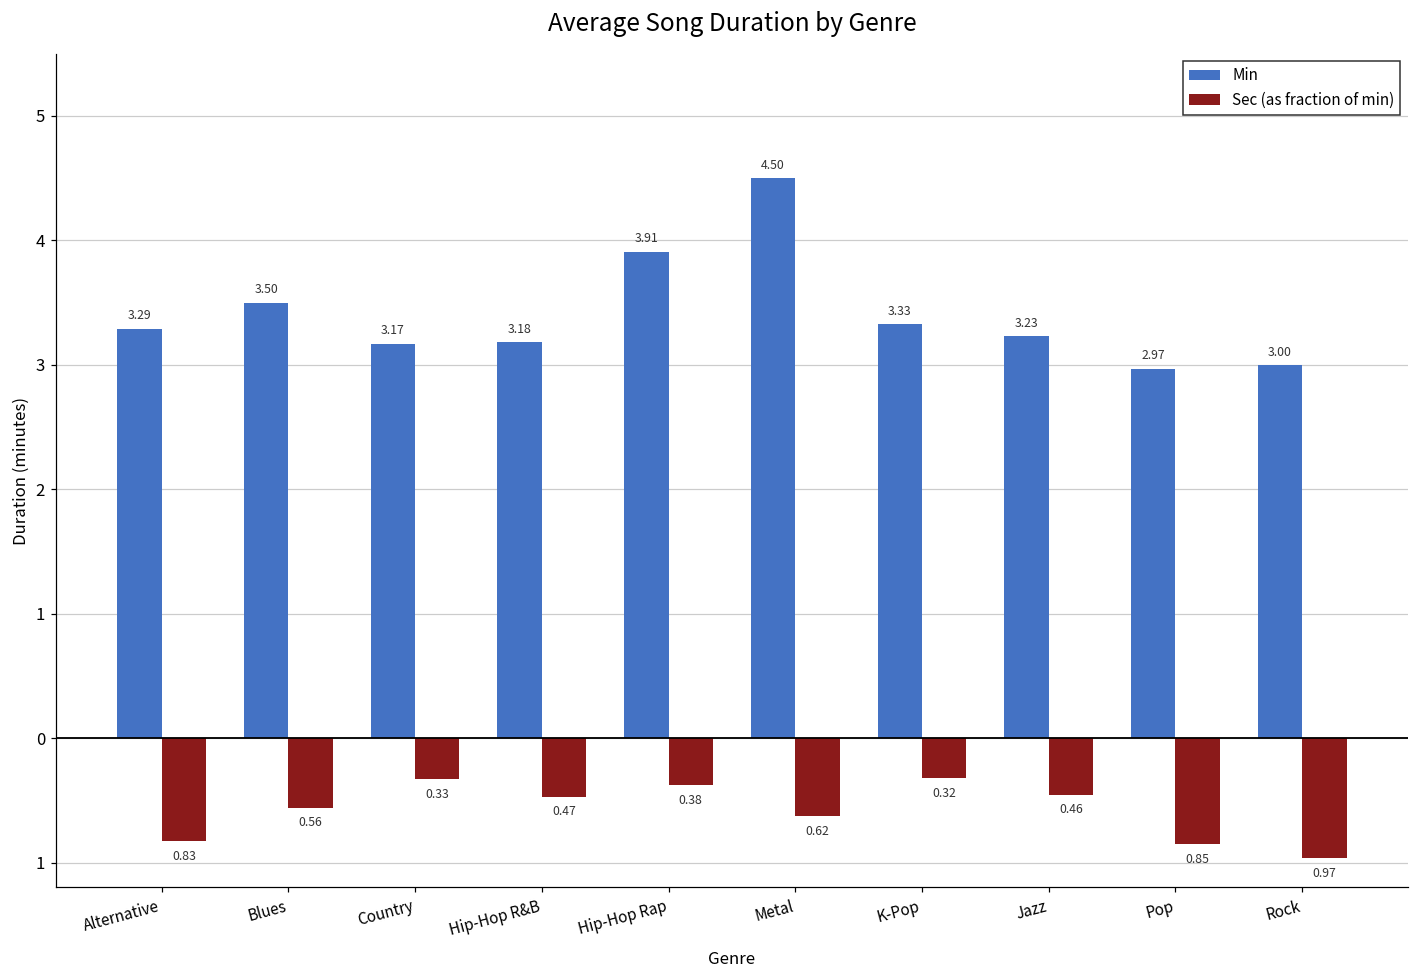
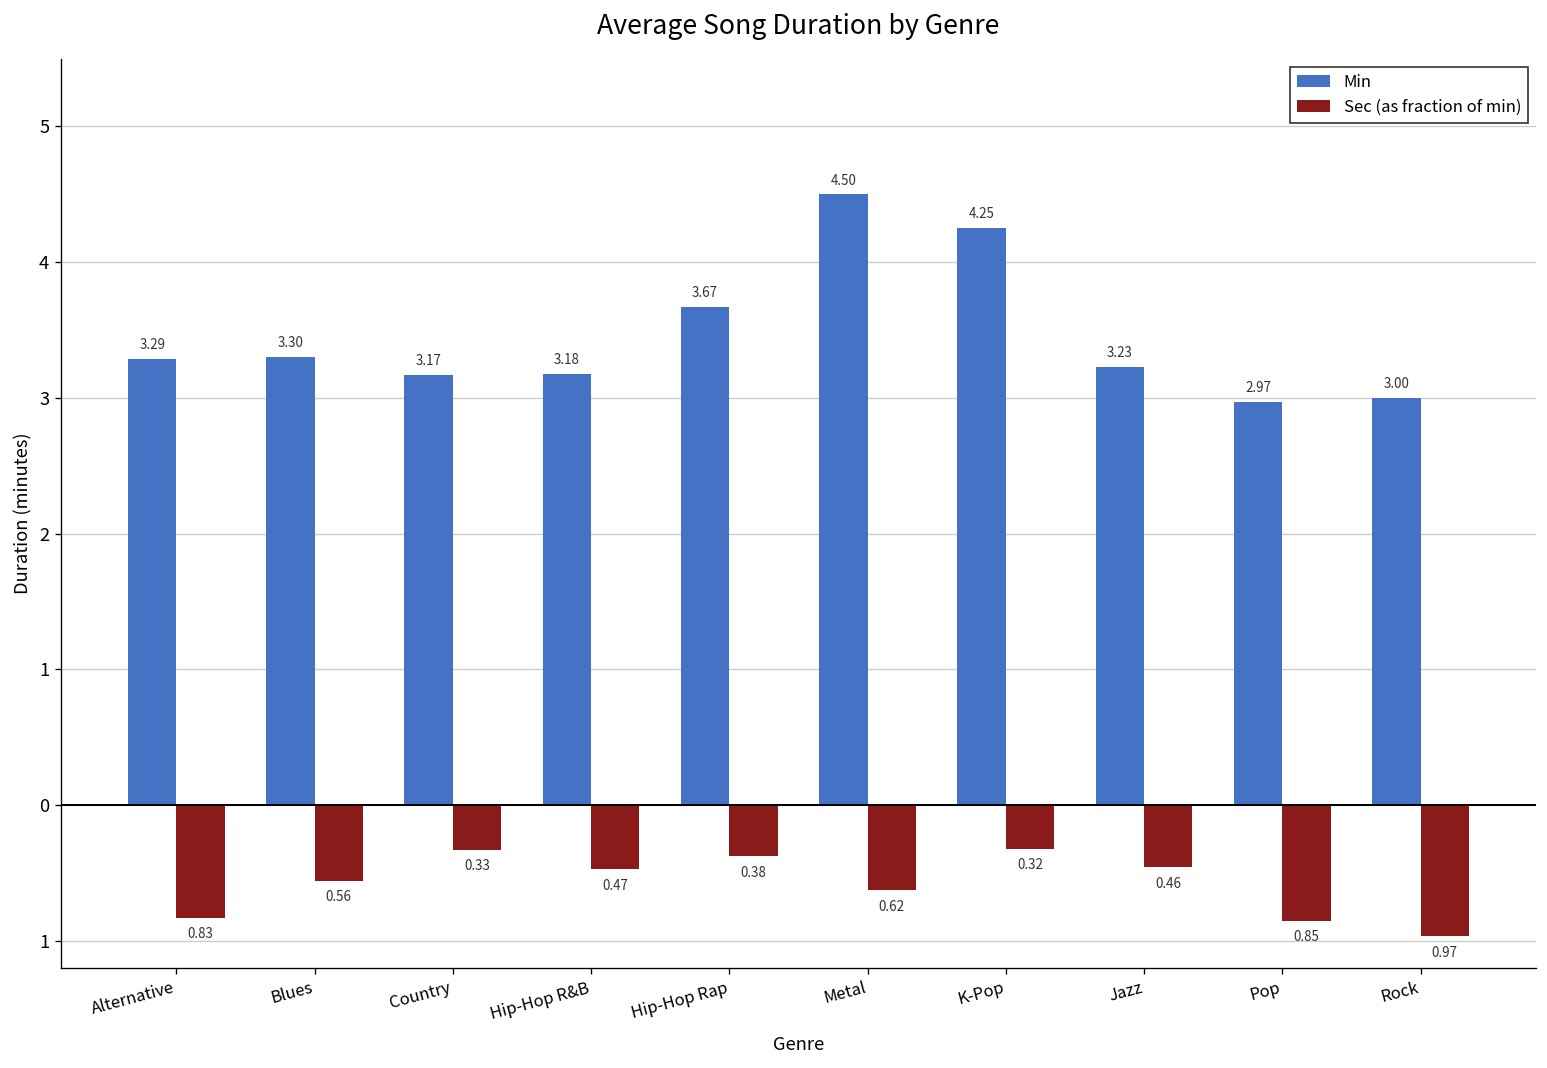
Min, Blues: 3.50 -> 3.30
Min, Hip-Hop Rap: 3.91 -> 3.67
Min, K-Pop: 3.33 -> 4.25
